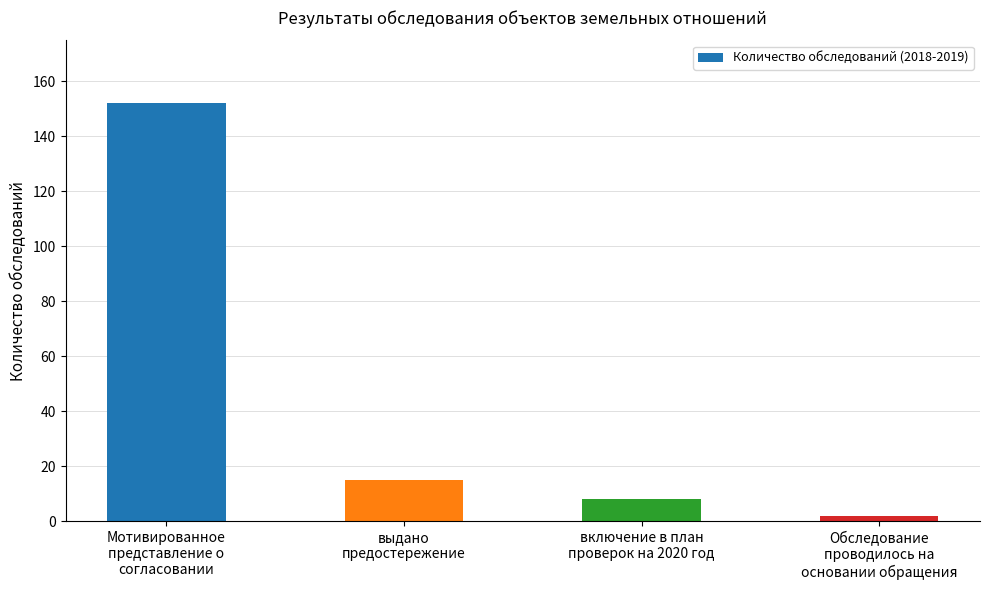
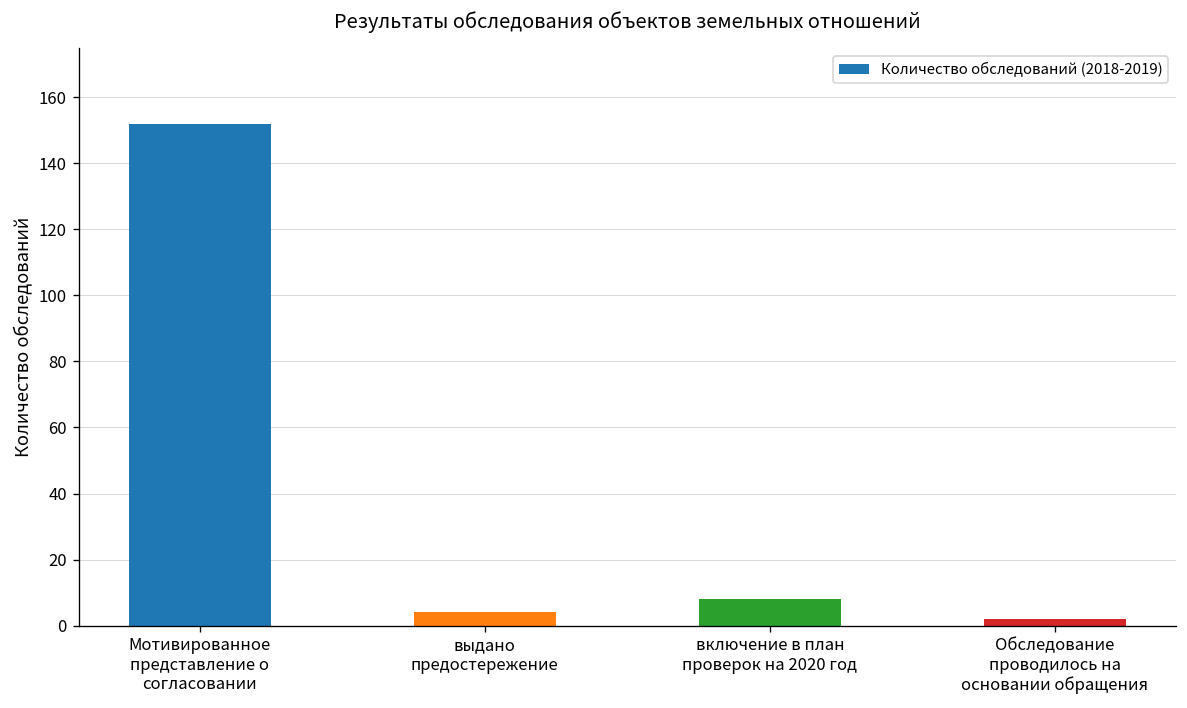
выдано предостережение: 15 -> 4
